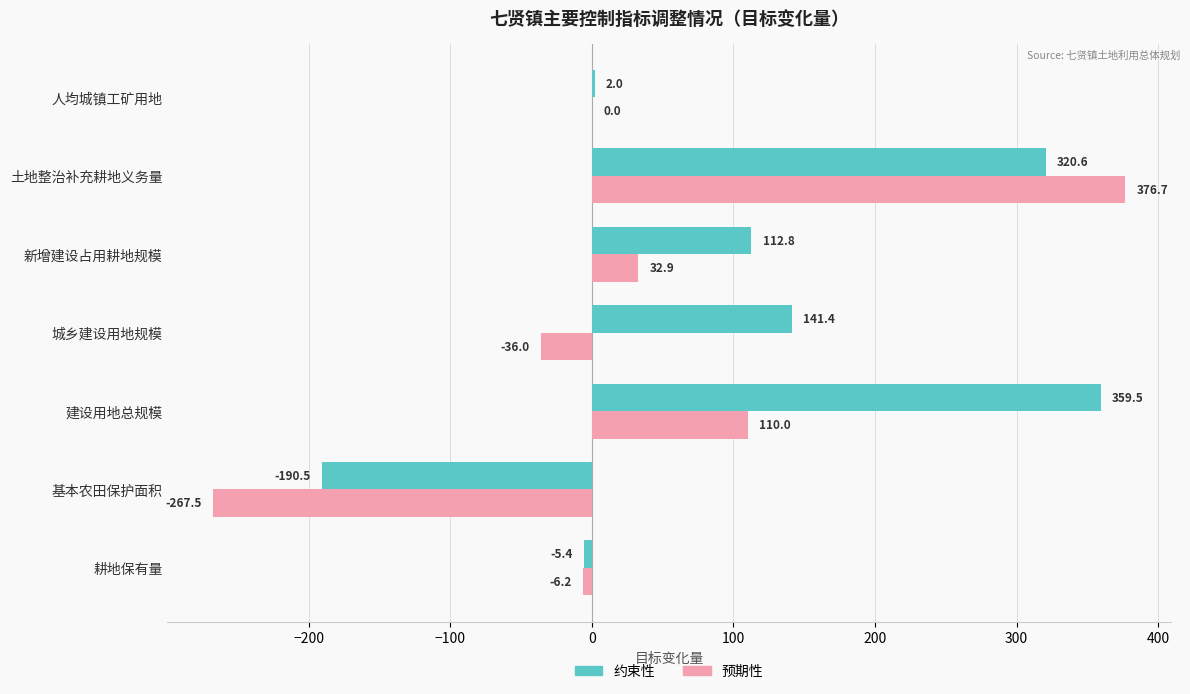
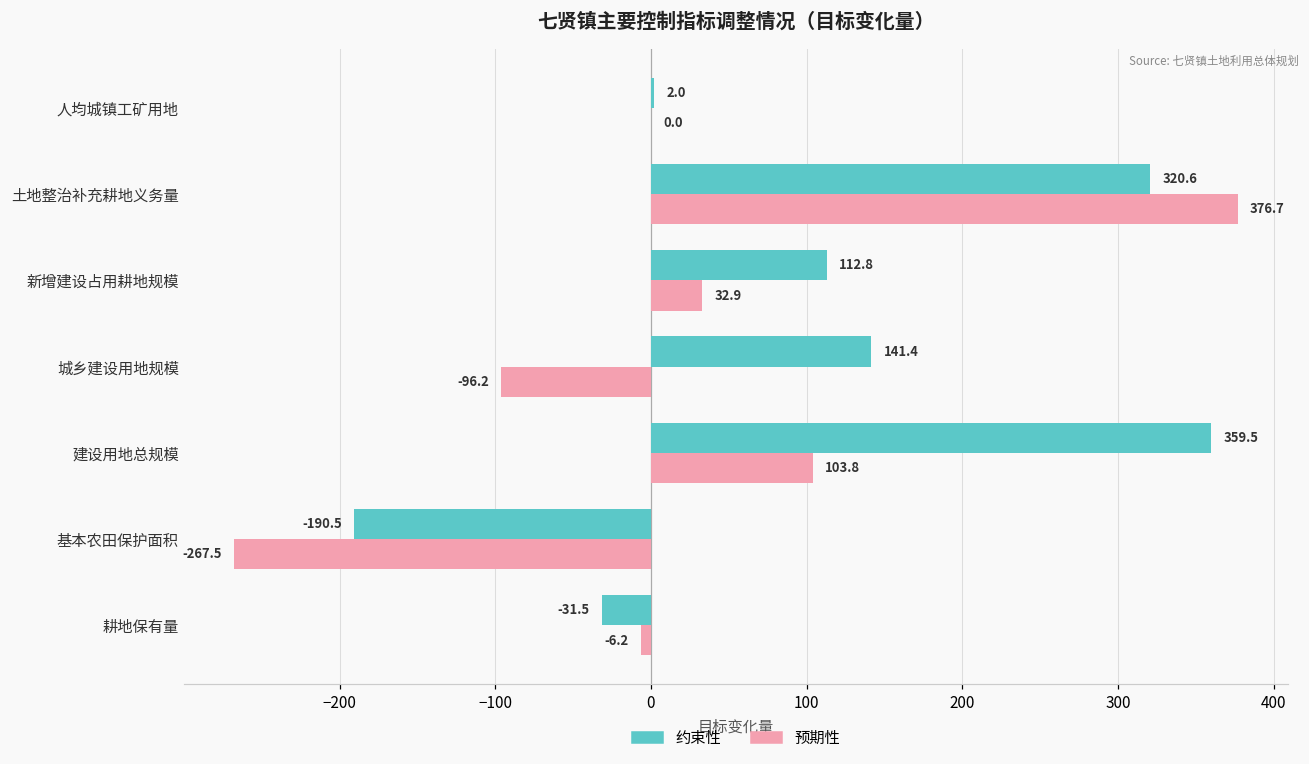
预期性, 城乡建设用地规模: -36.0 -> -96.2
预期性, 建设用地总规模: 110.0 -> 103.8
约束性, 耕地保有量: -5.4 -> -31.5
